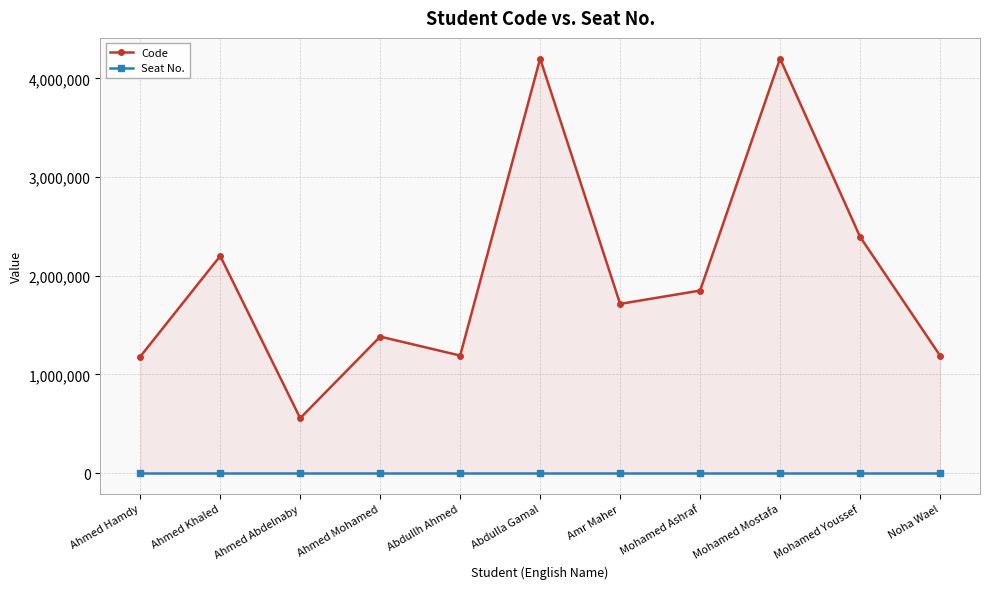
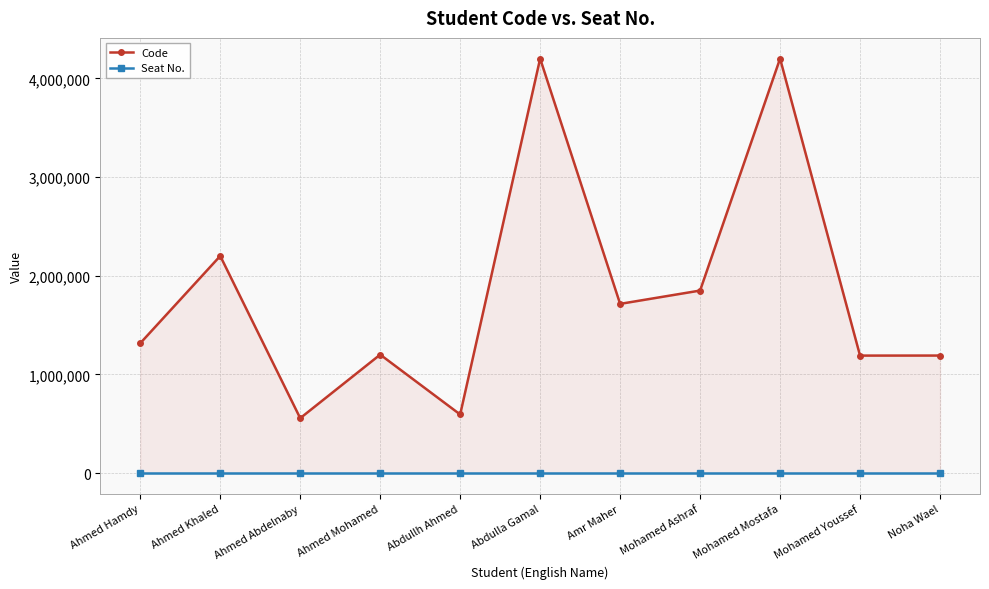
Code, Ahmed Hamdy: 1,200,000 -> 1,300,000
Code, Ahmed Mohamed: 1,400,000 -> 1,200,000
Code, Abdullh Ahmed: 1,200,000 -> 600,000
Code, Mohamed Youssef: 2,400,000 -> 1,200,000
